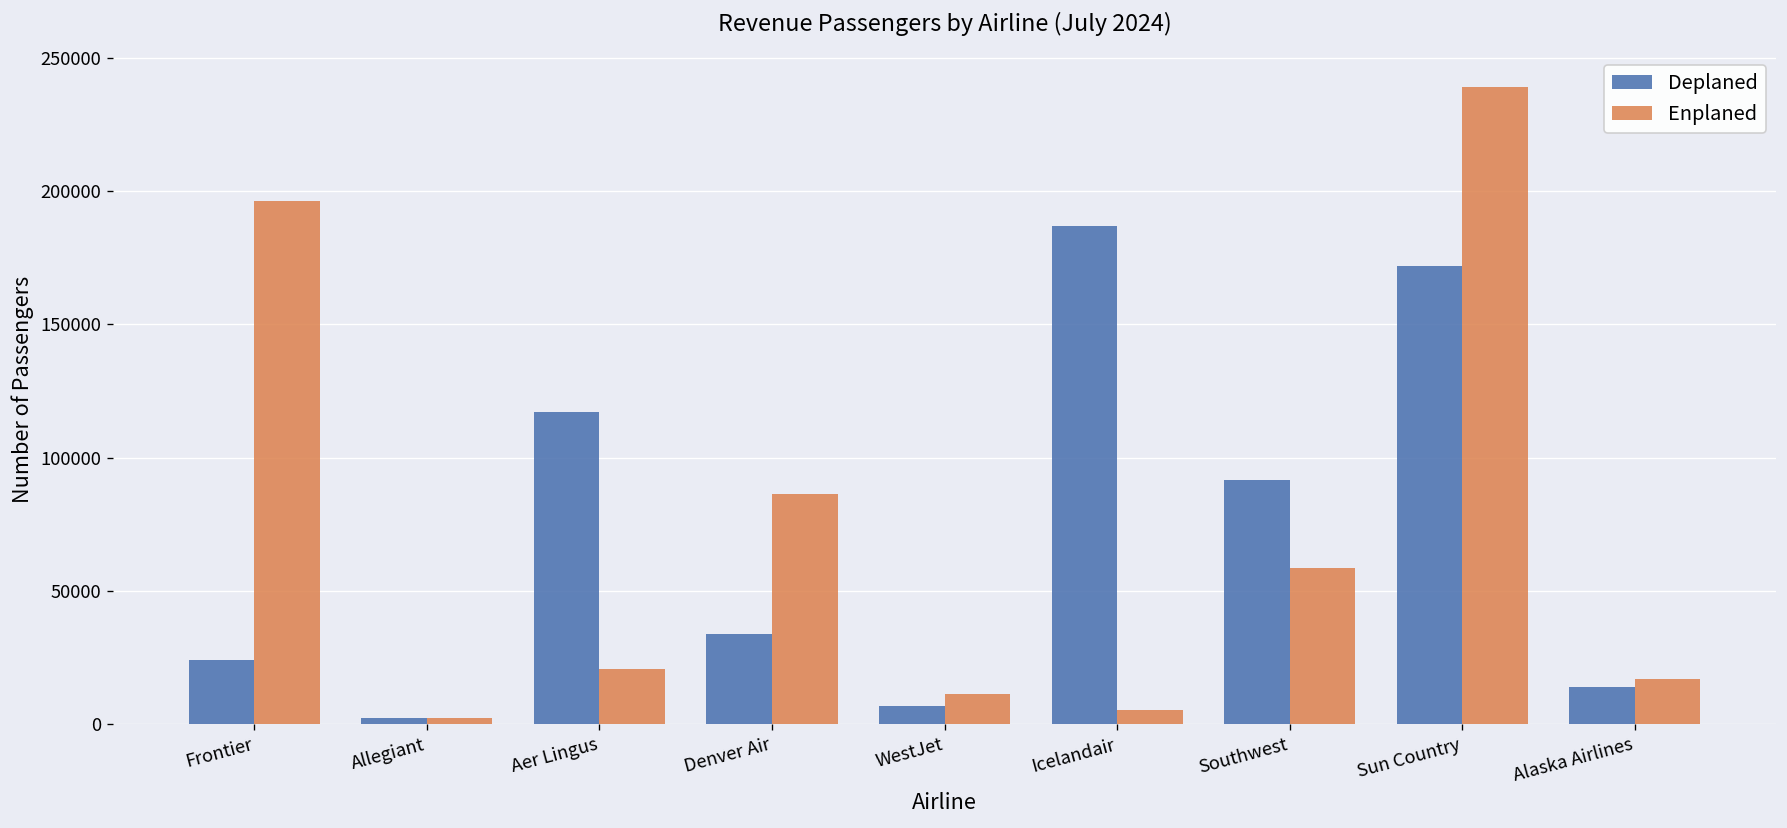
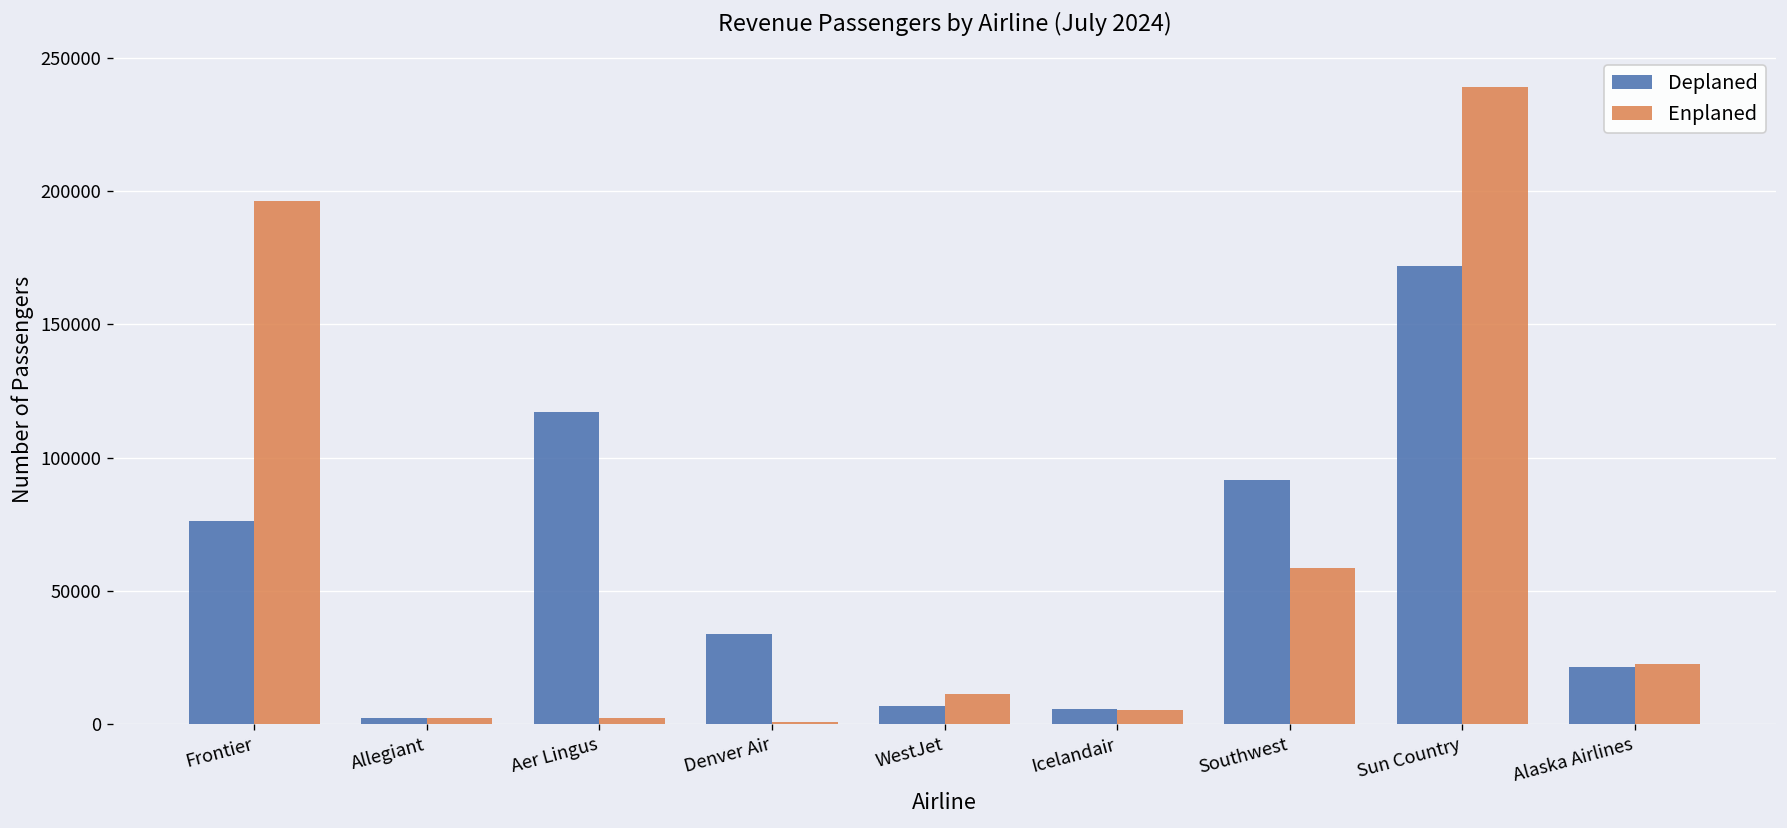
Deplaned, Frontier: 24000 -> 76000
Enplaned, Aer Lingus: 21000 -> 3000
Enplaned, Denver Air: 86000 -> 1000
Deplaned, Icelandair: 187000 -> 6000
Deplaned, Alaska Airlines: 14000 -> 22000
Enplaned, Alaska Airlines: 17000 -> 23000
